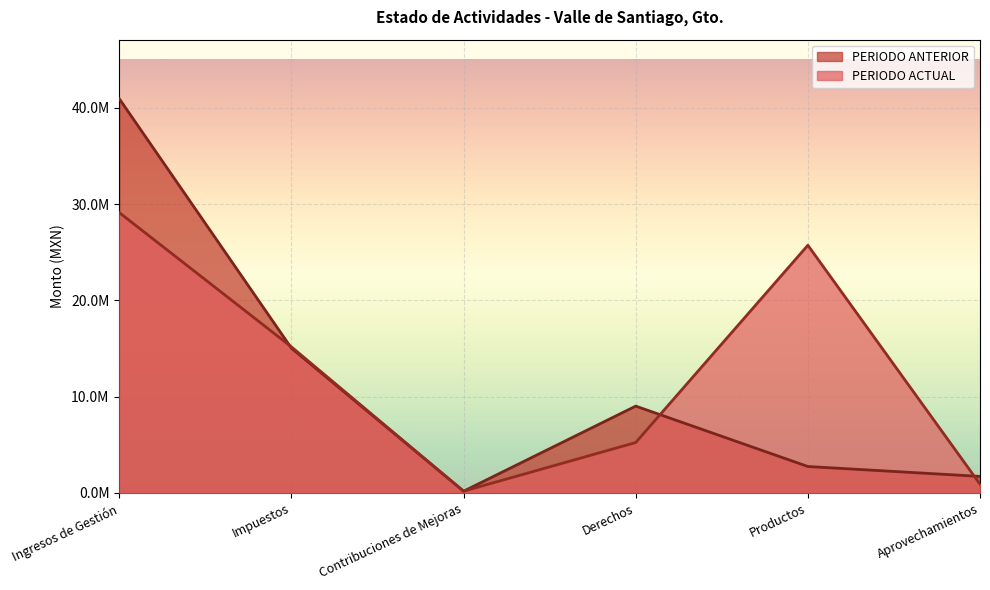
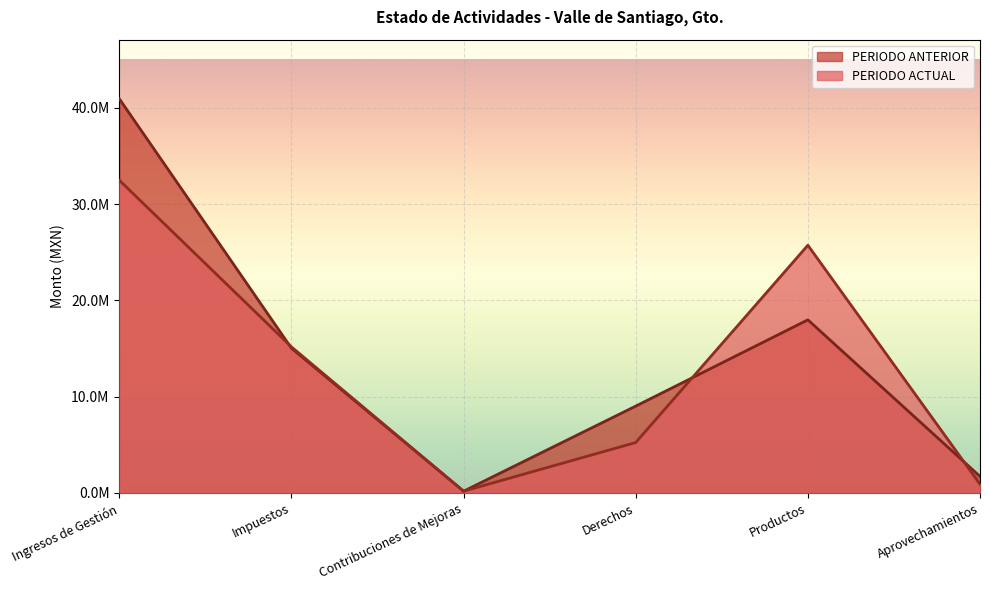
PERIODO ACTUAL, Ingresos de Gestión: 29000000 -> 32000000
PERIODO ANTERIOR, Productos: 3000000 -> 18000000
